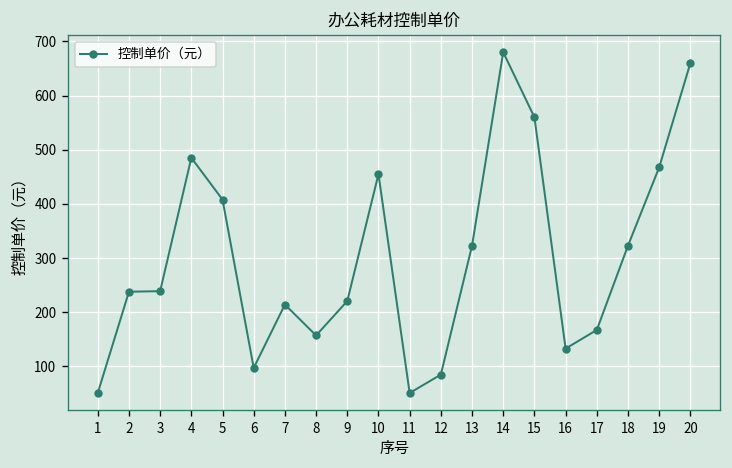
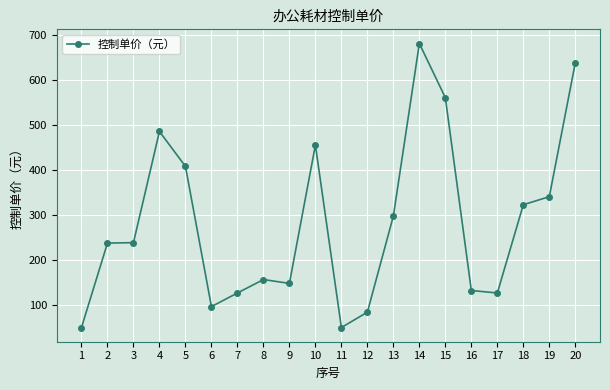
7: 210 -> 130
9: 220 -> 150
13: 320 -> 300
17: 170 -> 130
19: 470 -> 340
20: 660 -> 640
